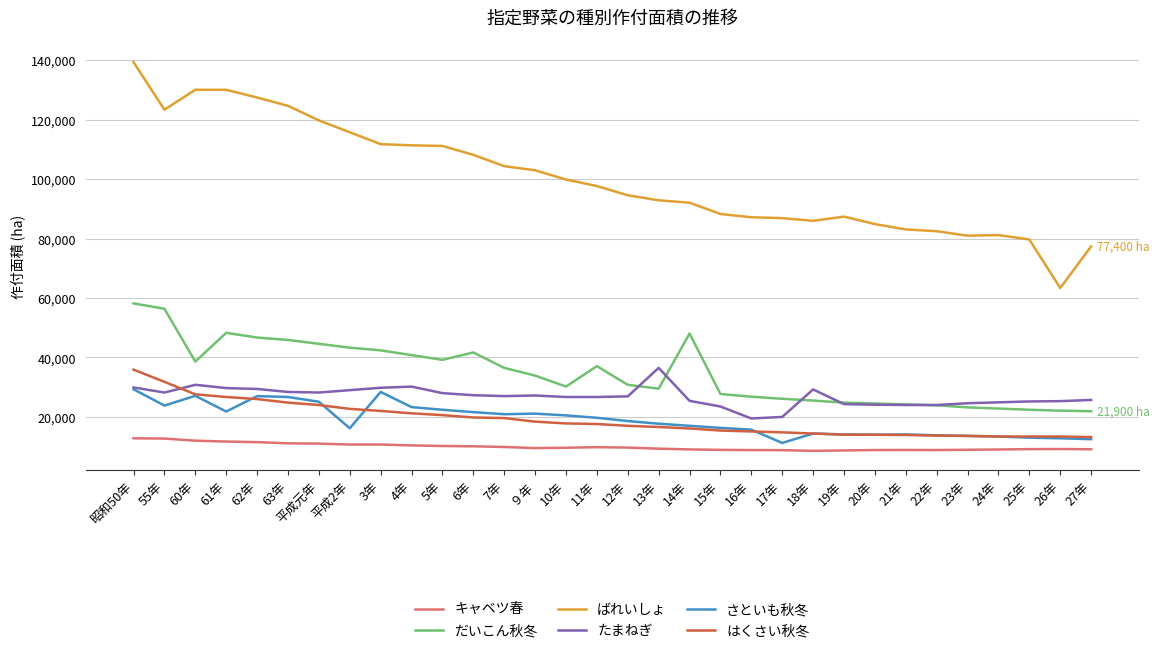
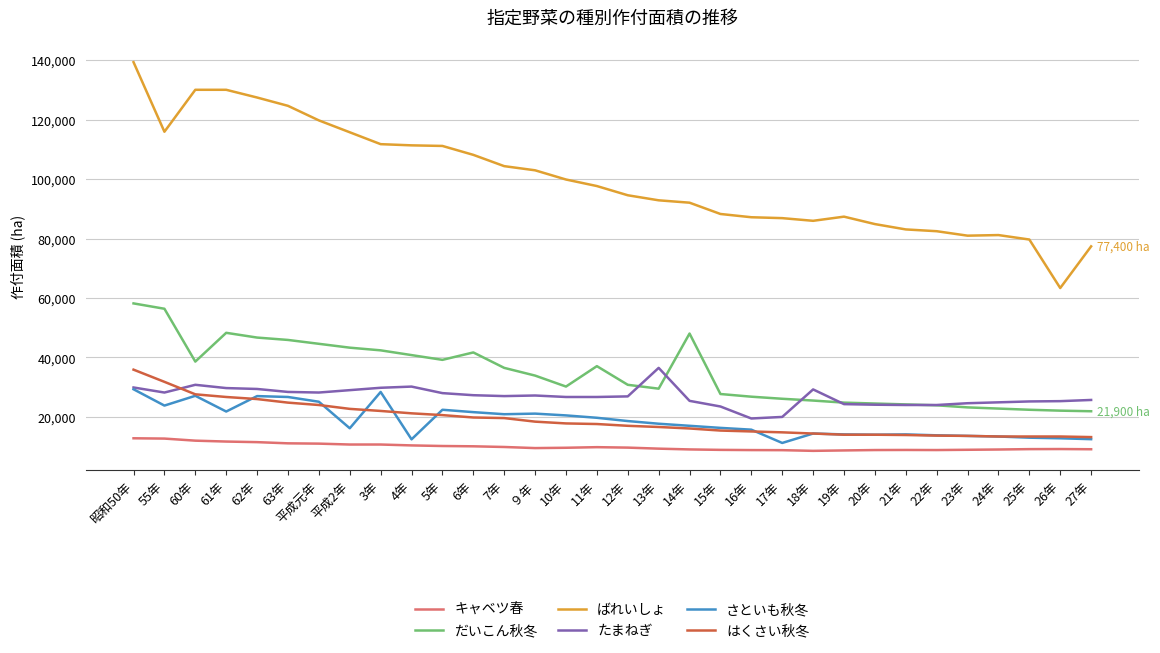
ばれいしょ, 55年: 123,000 -> 116,000
さといも秋冬, 4年: 23,000 -> 12,000
